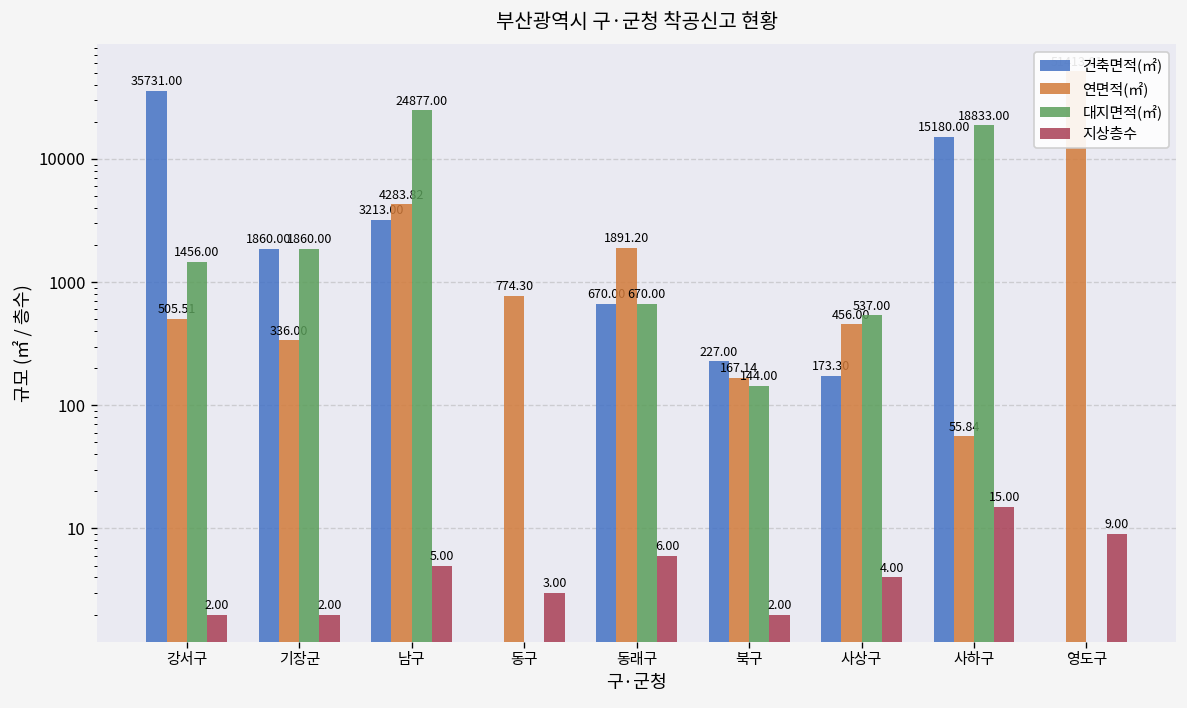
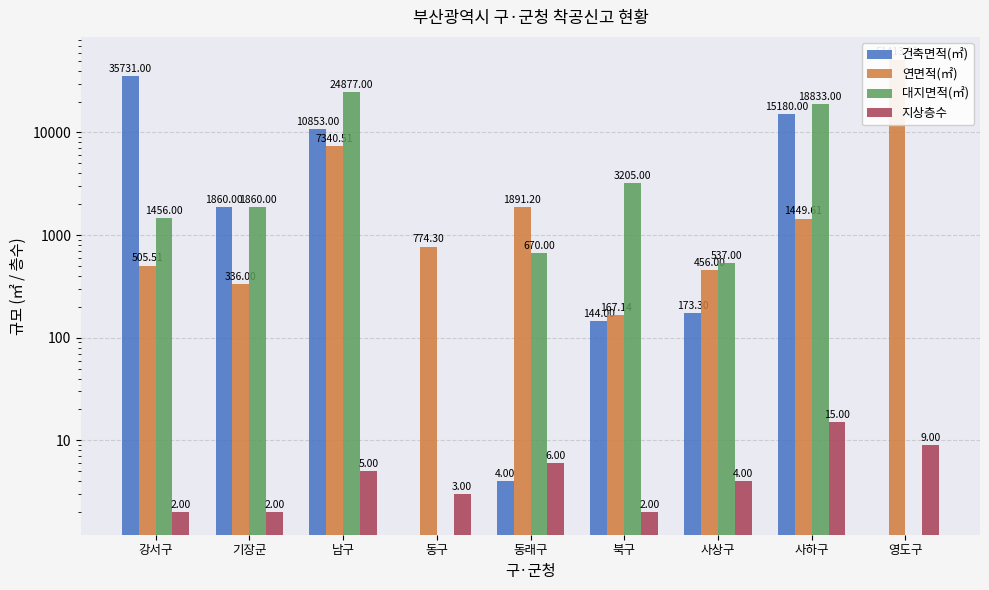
건축면적(㎡), 남구: 3213.00 -> 10853.00
연면적(㎡), 남구: 4283.82 -> 7340.51
건축면적(㎡), 동래구: 670.00 -> 4.00
건축면적(㎡), 북구: 227.00 -> 144.00
대지면적(㎡), 북구: 144.00 -> 3205.00
연면적(㎡), 사하구: 55.84 -> 1449.61
